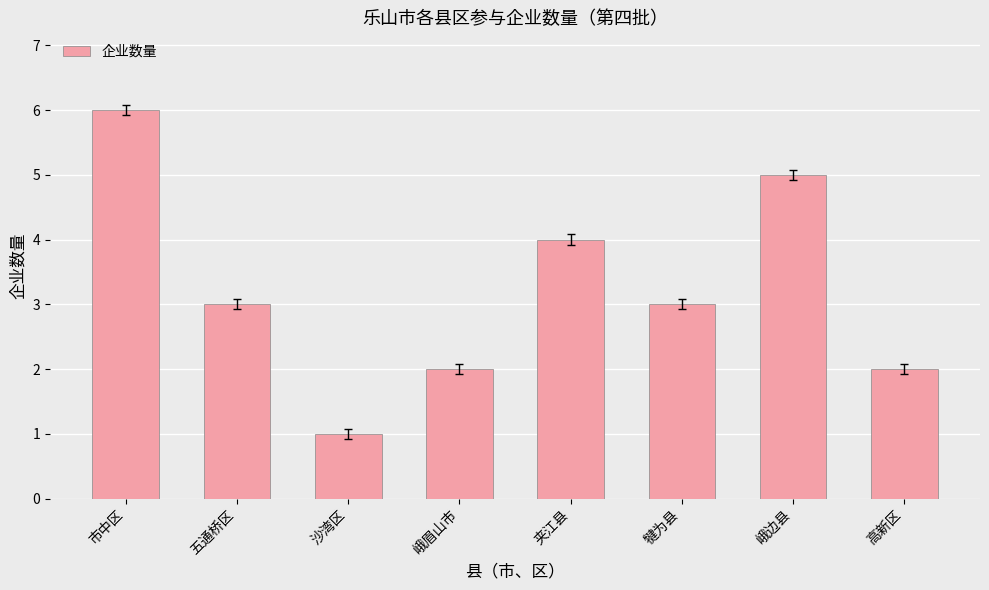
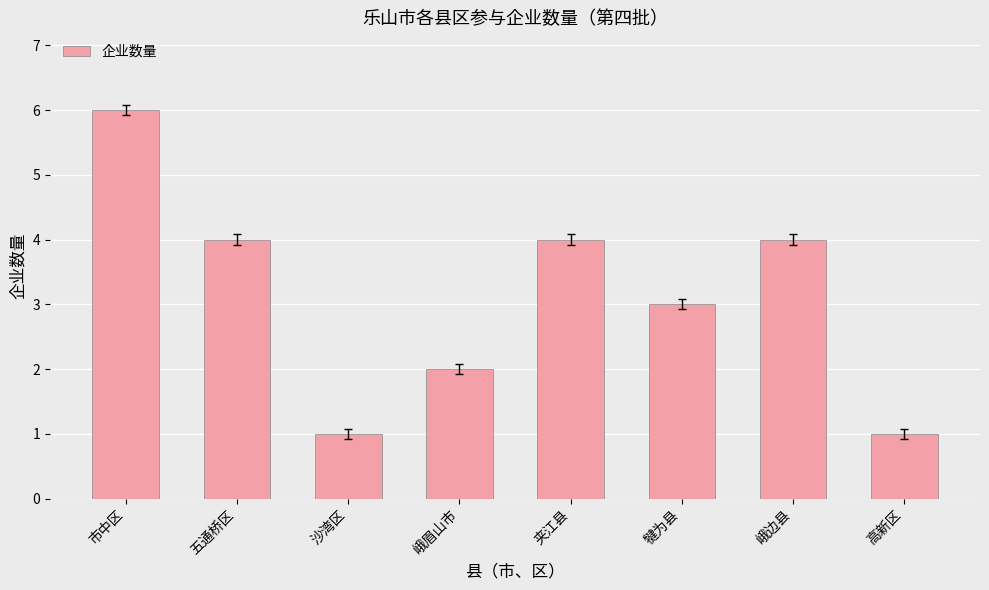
企业数量, 五通桥区: 3 -> 4
企业数量, 峨边县: 5 -> 4
企业数量, 高新区: 2 -> 1
